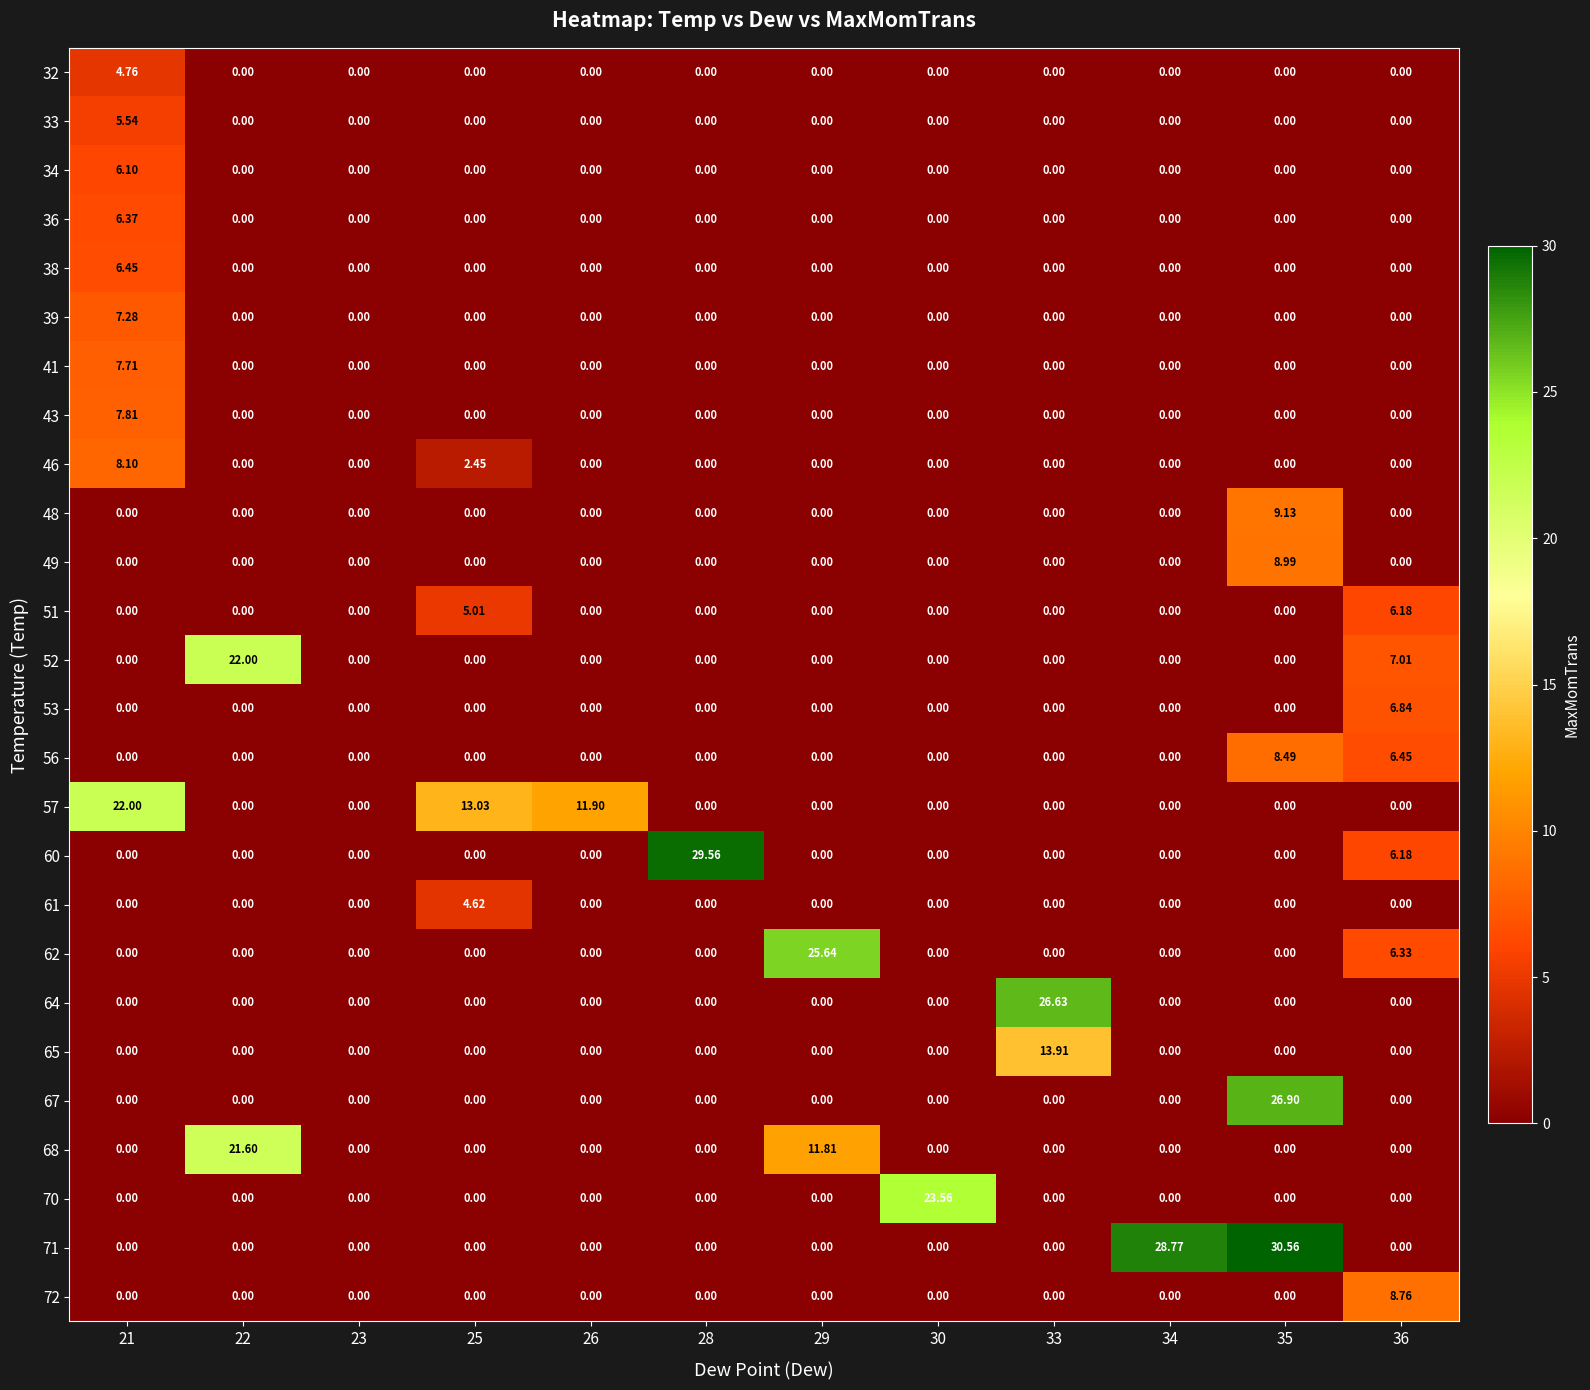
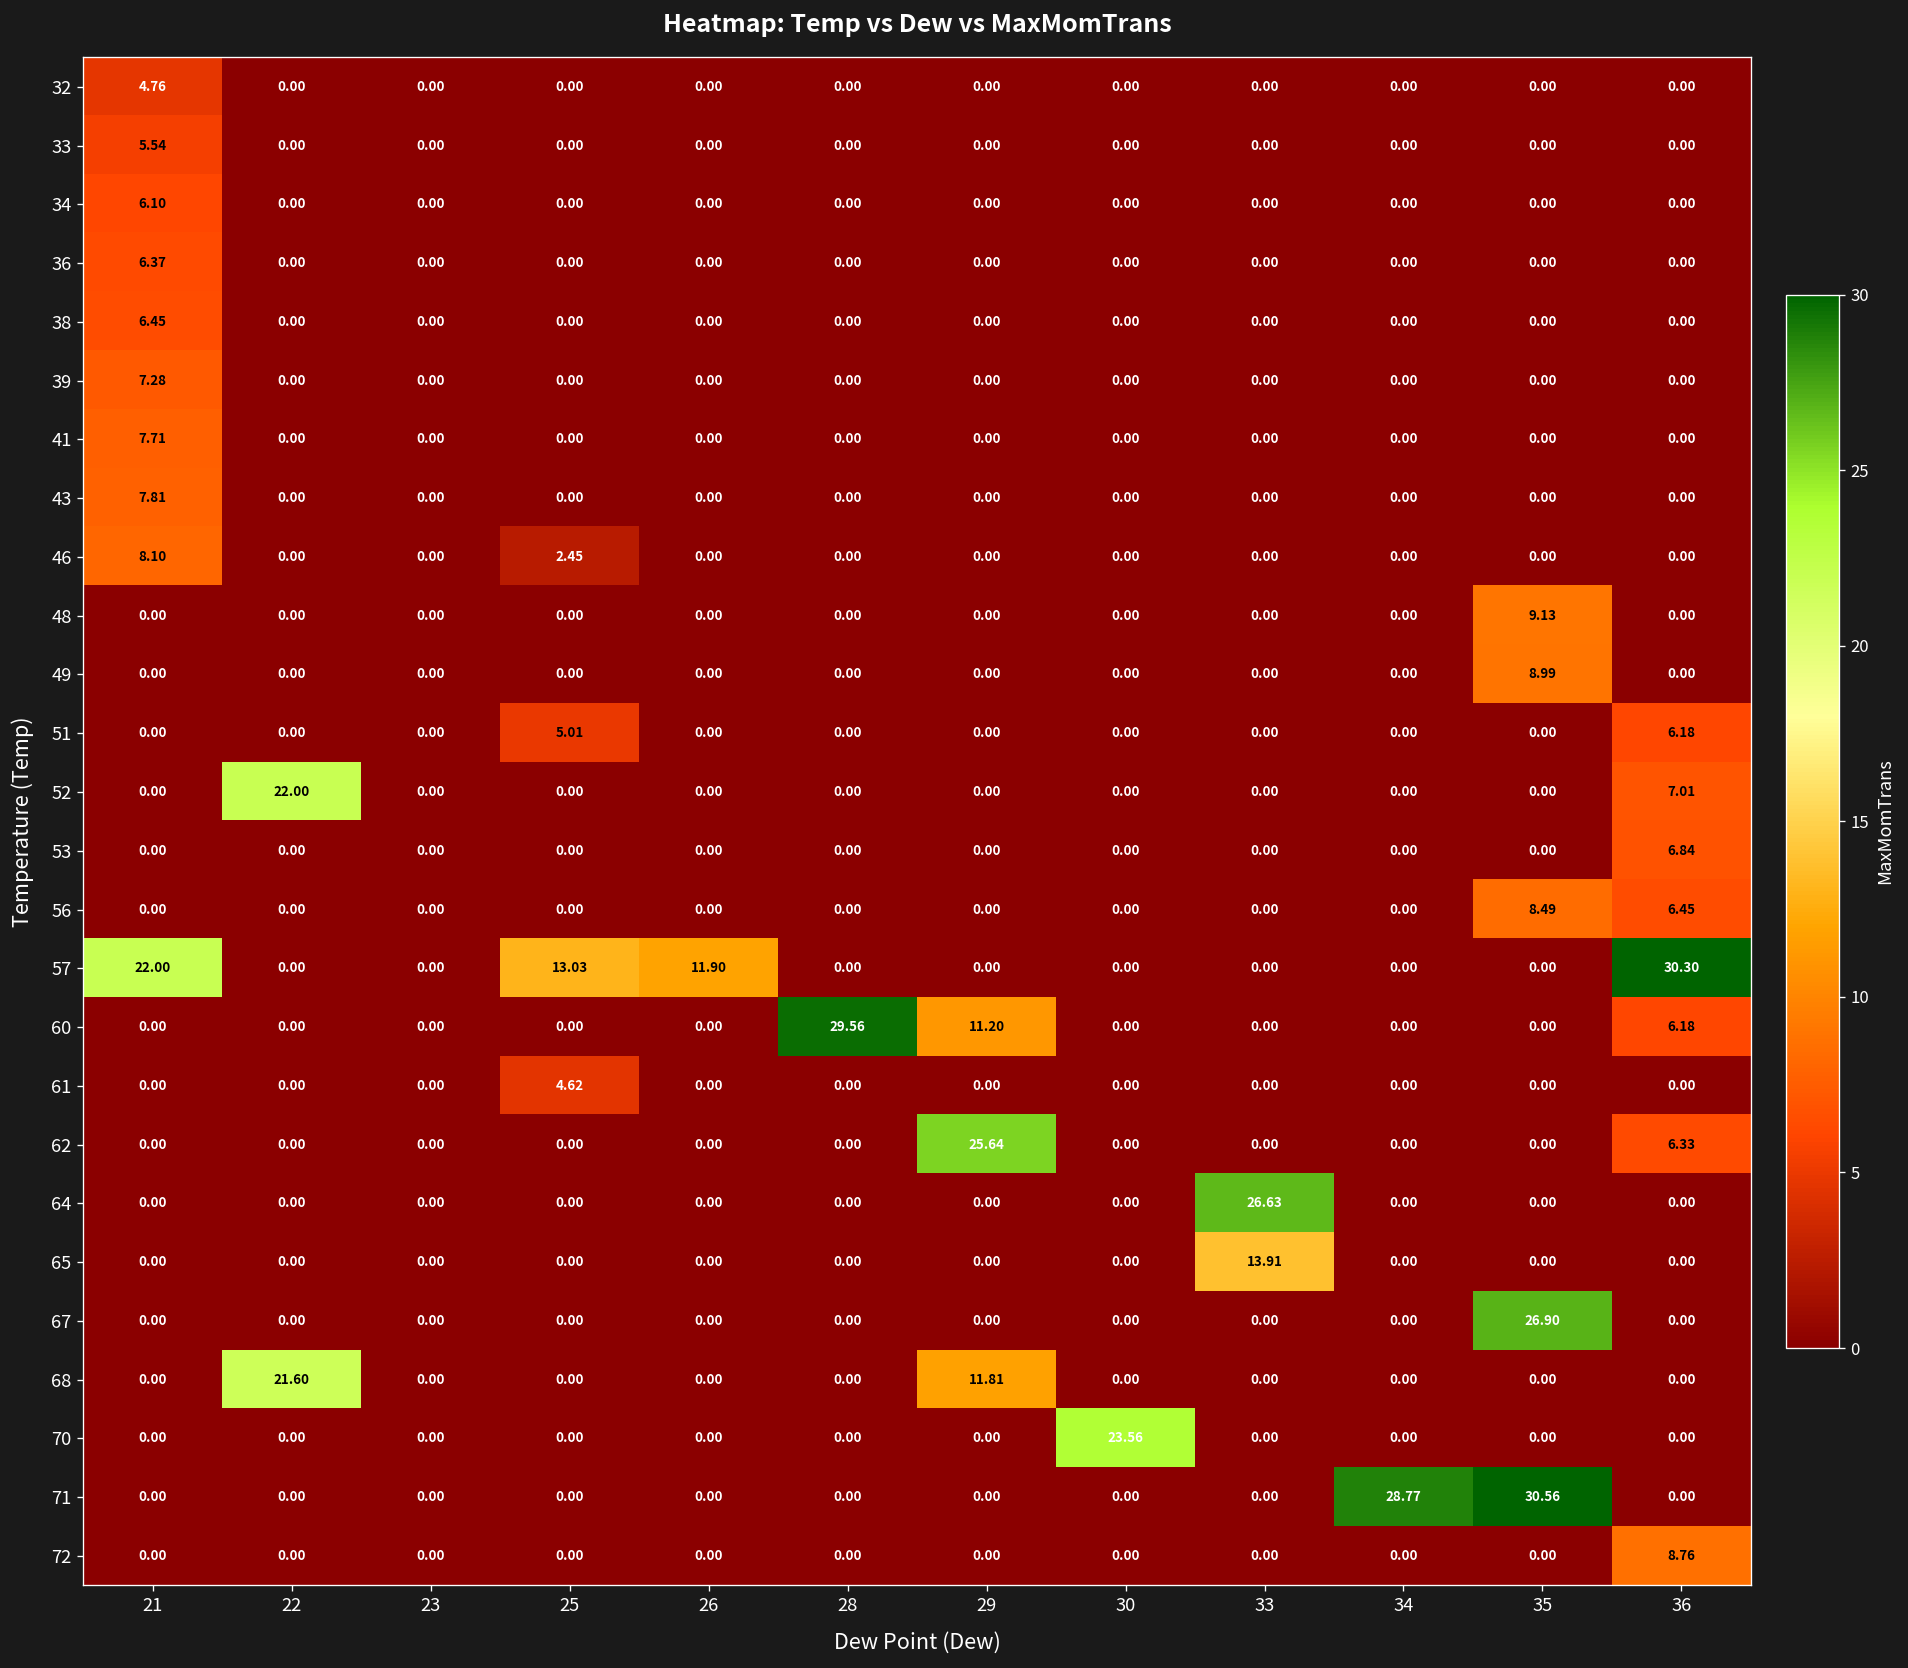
57, 36: 0.00 -> 30.30
60, 29: 0.00 -> 11.20
